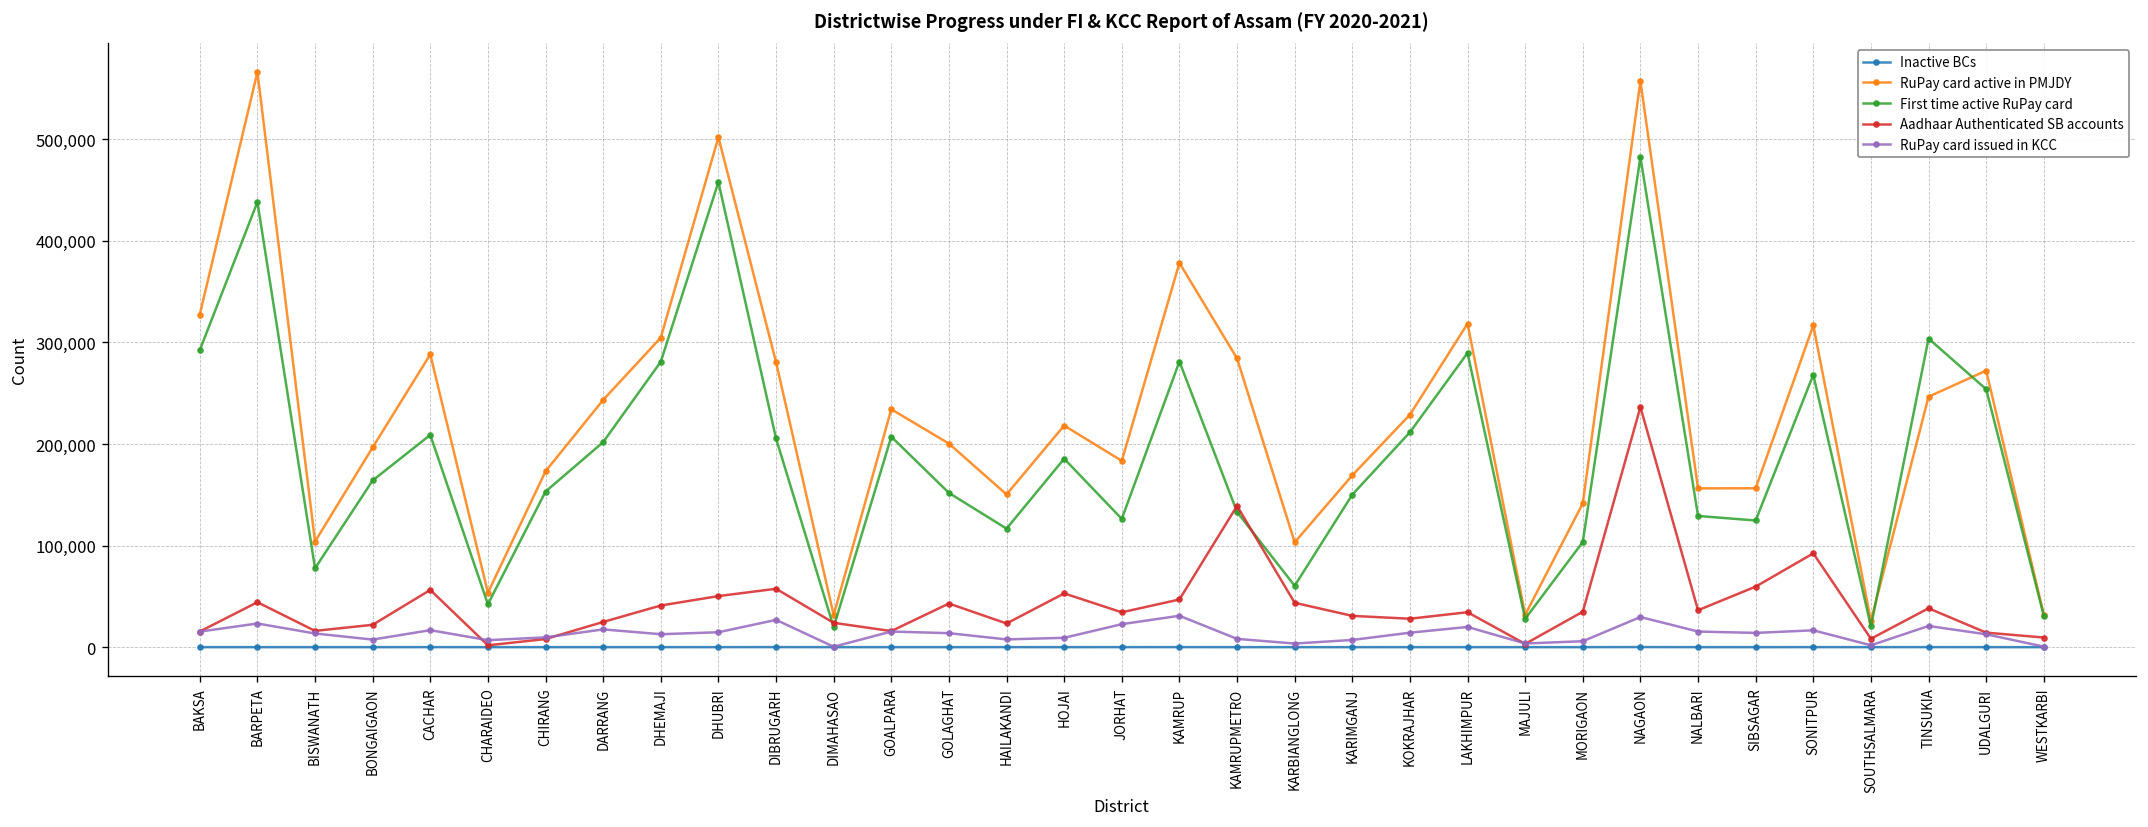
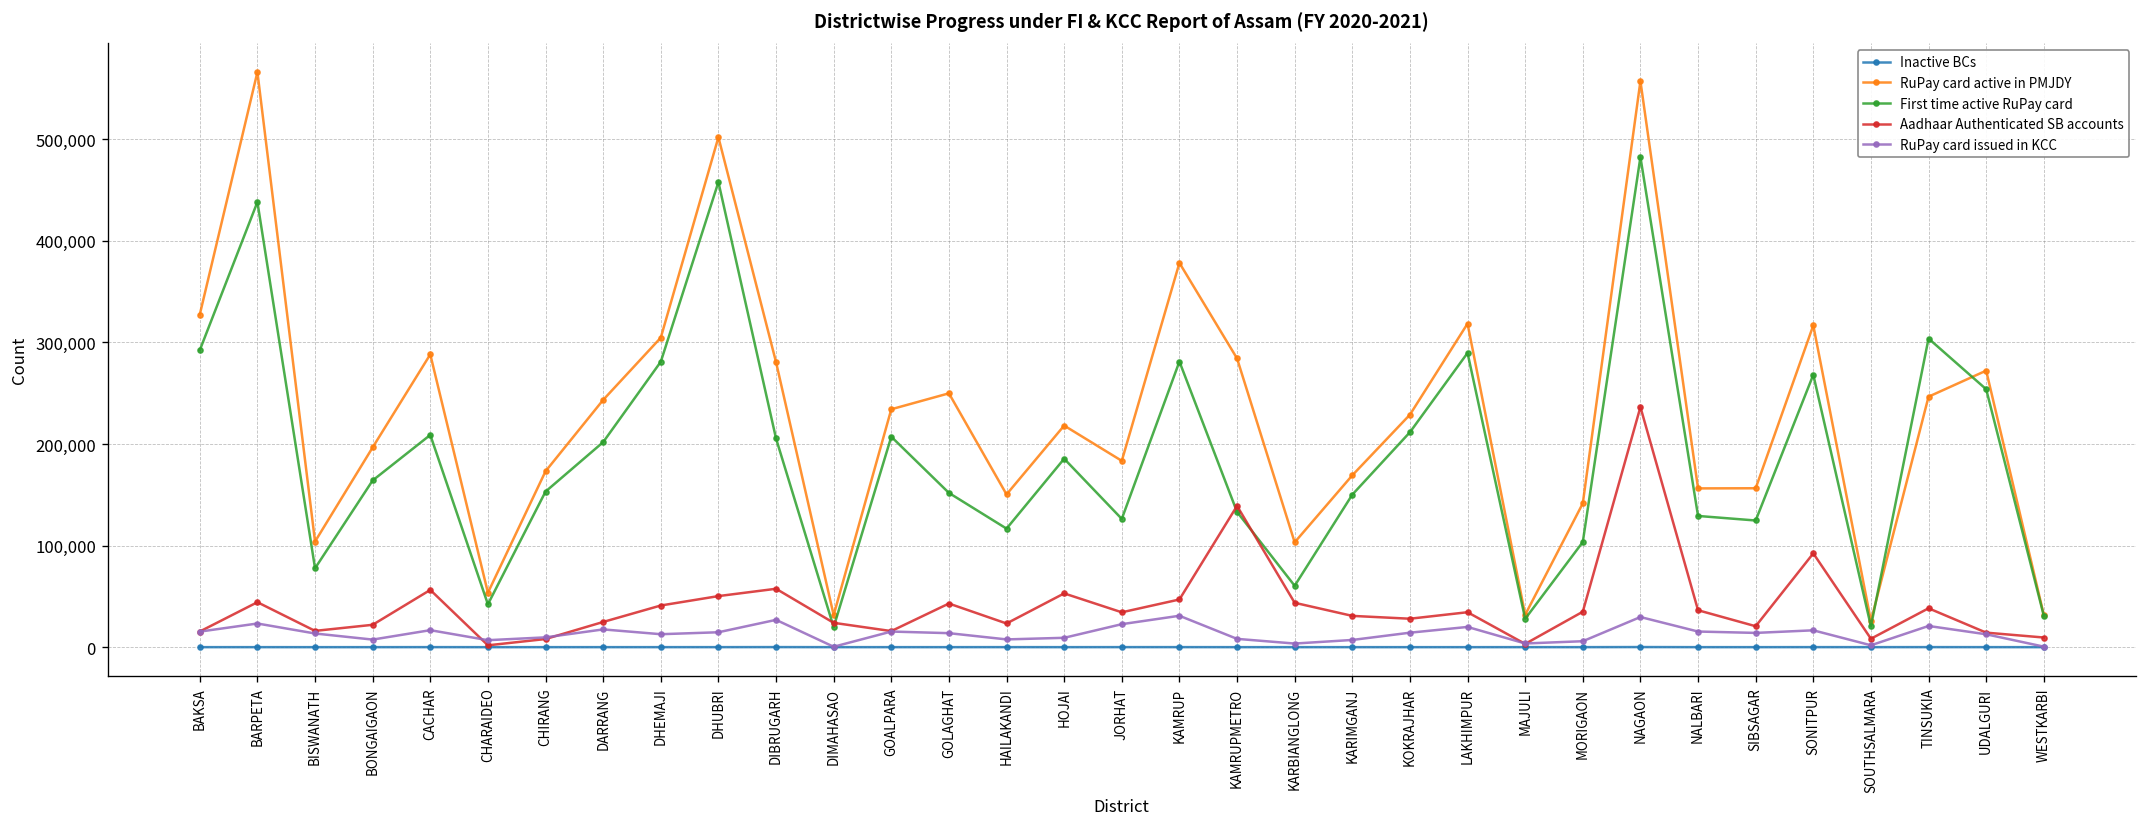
RuPay card active in PMJDY, GOLAGHAT: 200,000 -> 250,000
Aadhaar Authenticated SB accounts, SIBSAGAR: 60,000 -> 20,000
